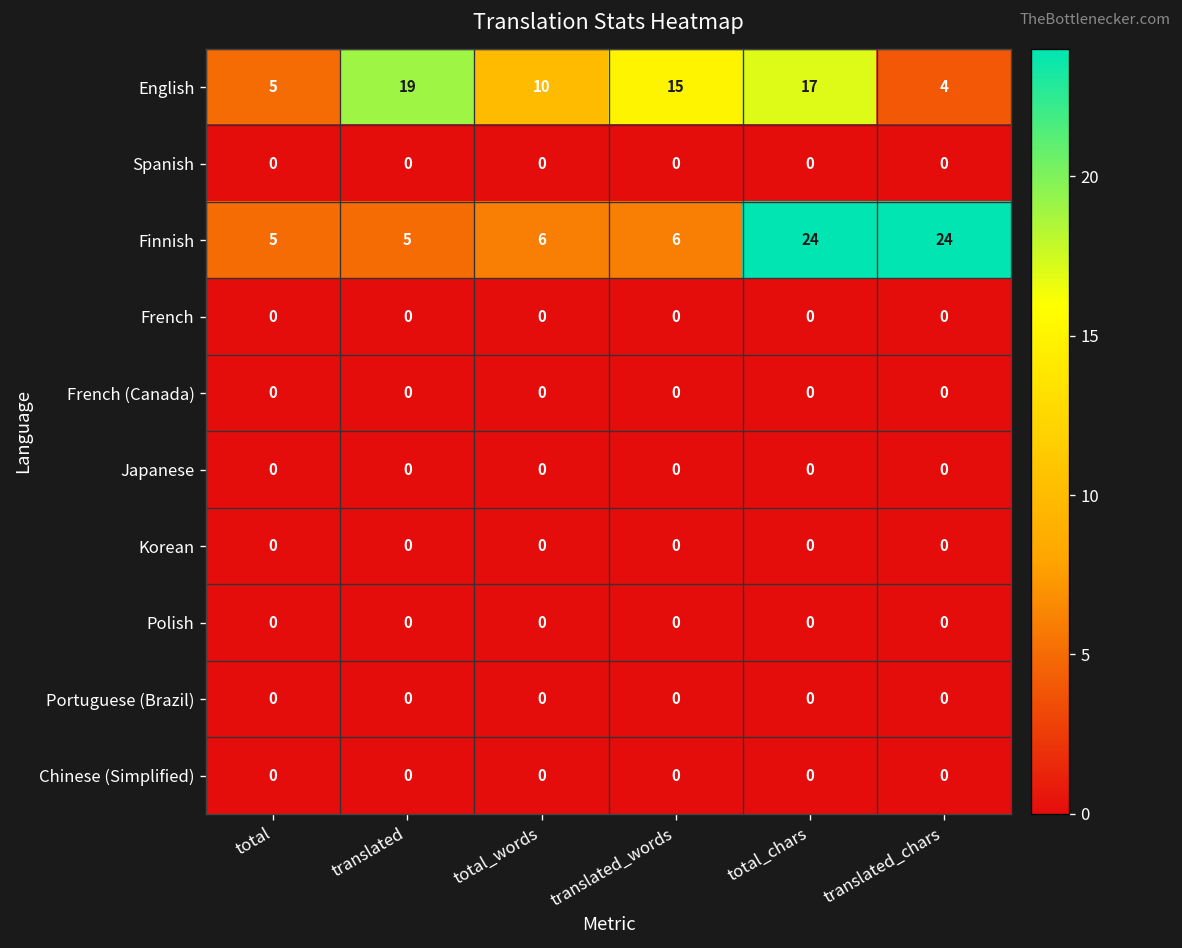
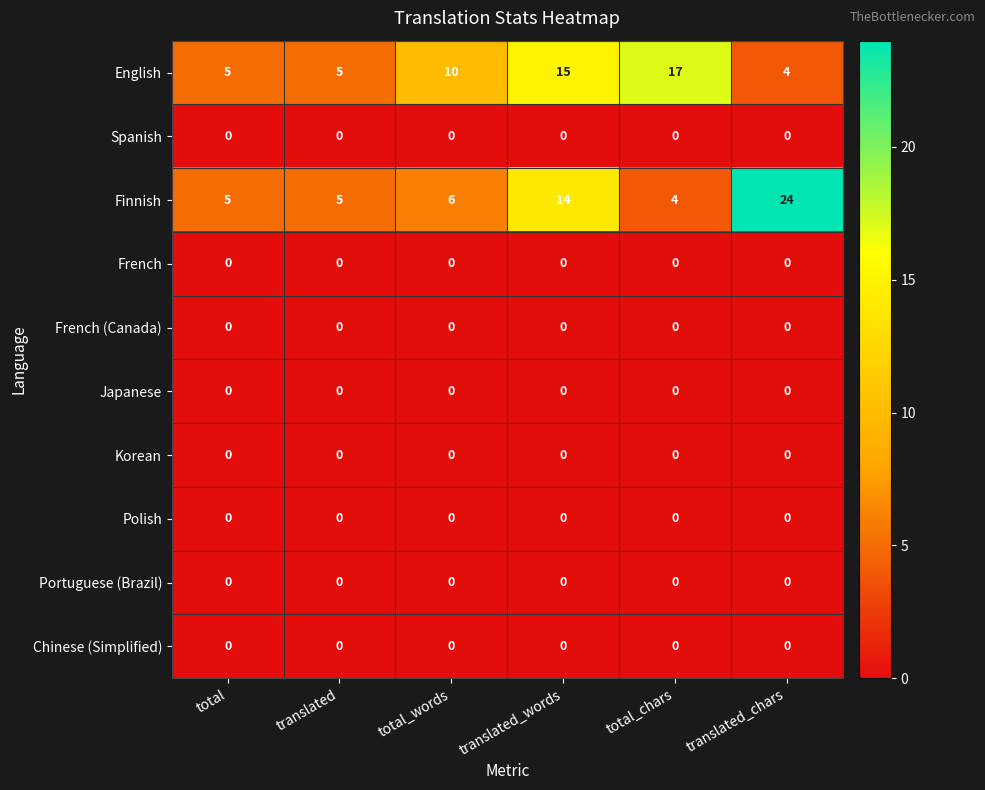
English, translated: 19 -> 5
Finnish, translated_words: 6 -> 14
Finnish, total_chars: 24 -> 4
